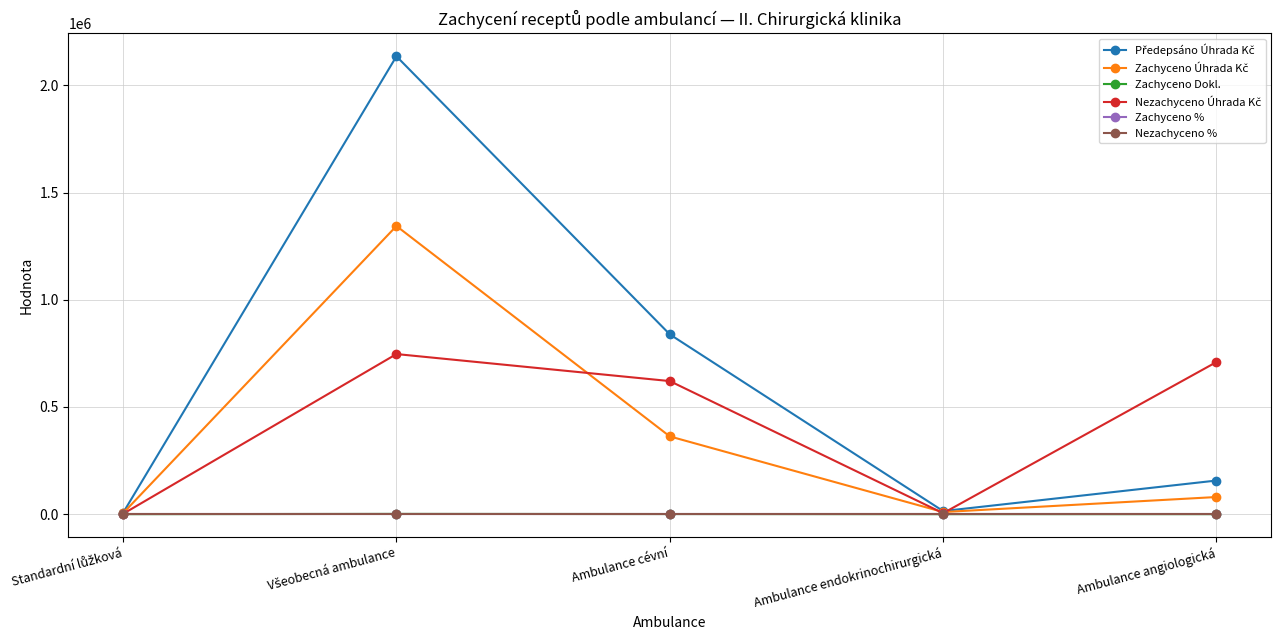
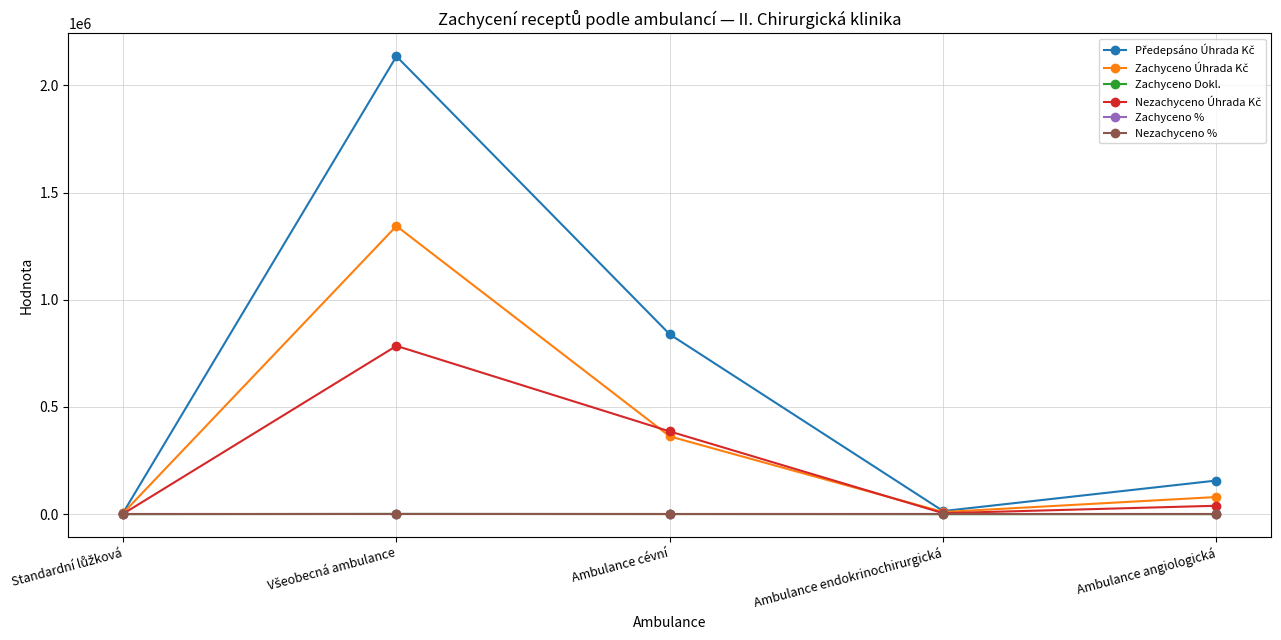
Nezachyceno Úhrada Kč, Všeobecná ambulance: 750000 -> 790000
Nezachyceno Úhrada Kč, Ambulance cévní: 620000 -> 390000
Nezachyceno Úhrada Kč, Ambulance angiologická: 710000 -> 40000
